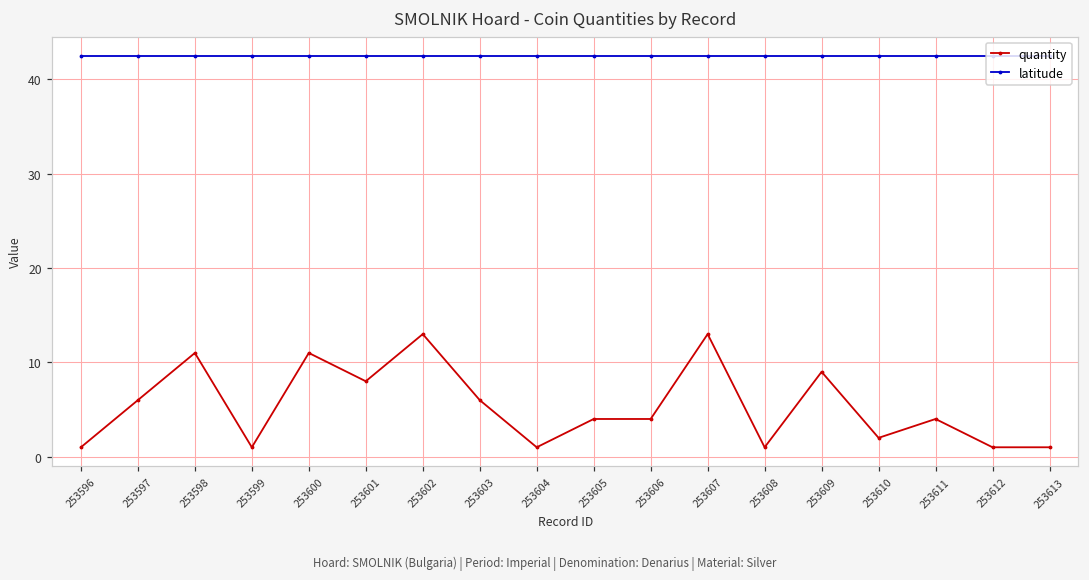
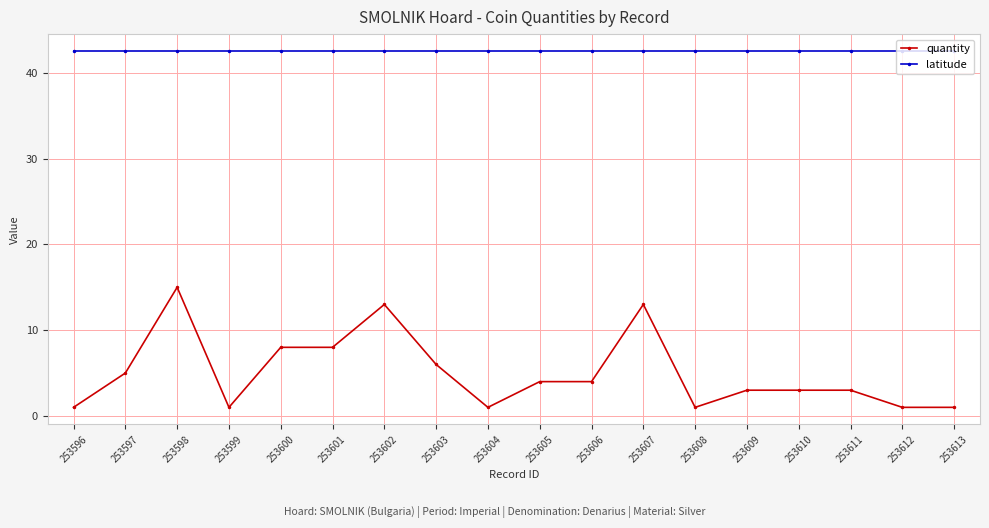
quantity, 253597: 6 -> 5
quantity, 253598: 11 -> 15
quantity, 253600: 11 -> 8
quantity, 253609: 9 -> 3
quantity, 253610: 2 -> 3
quantity, 253611: 4 -> 3
